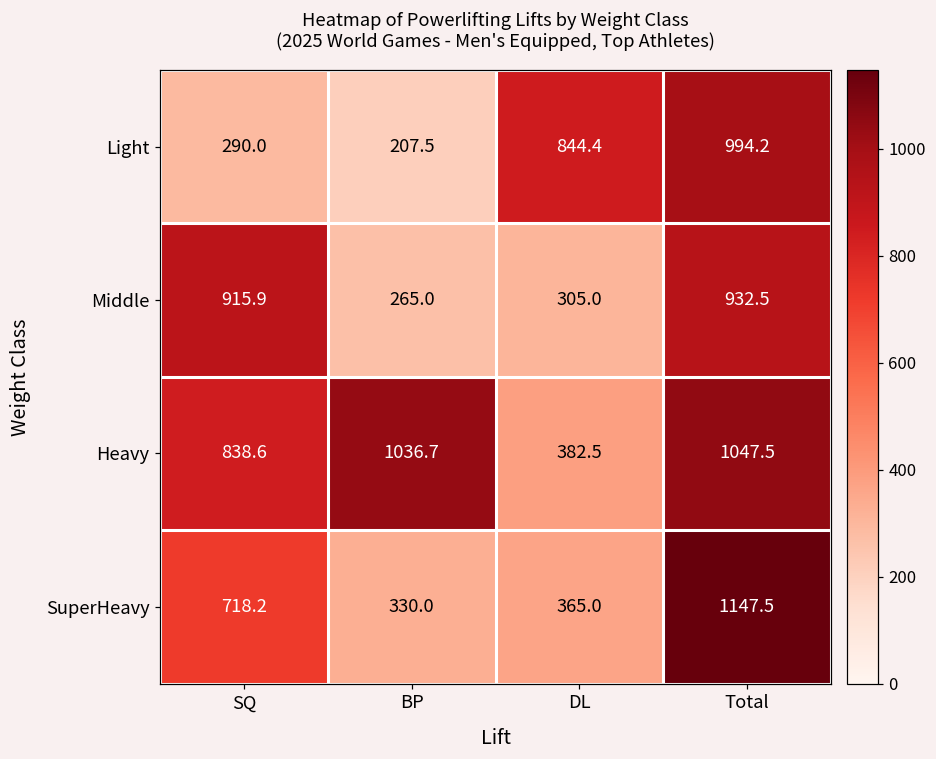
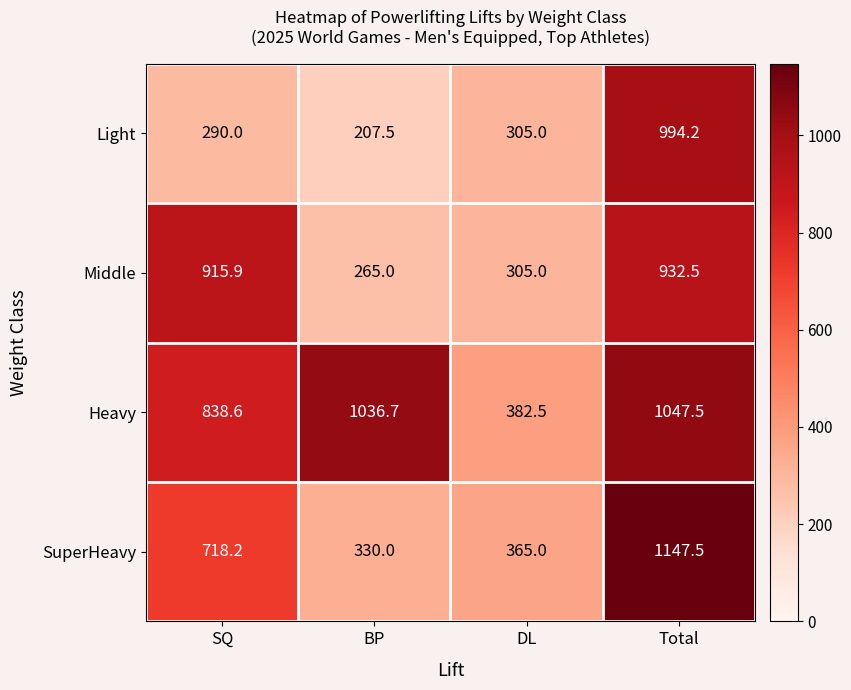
Light, DL: 844.4 -> 305.0
